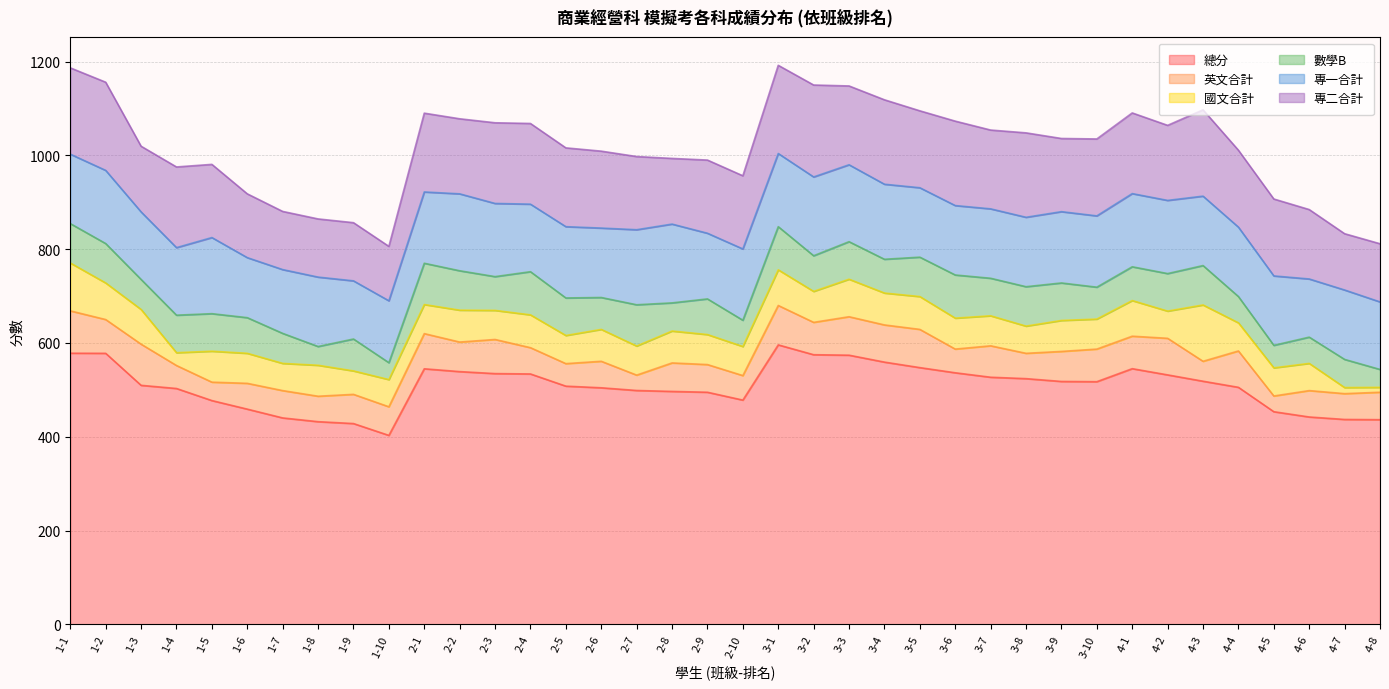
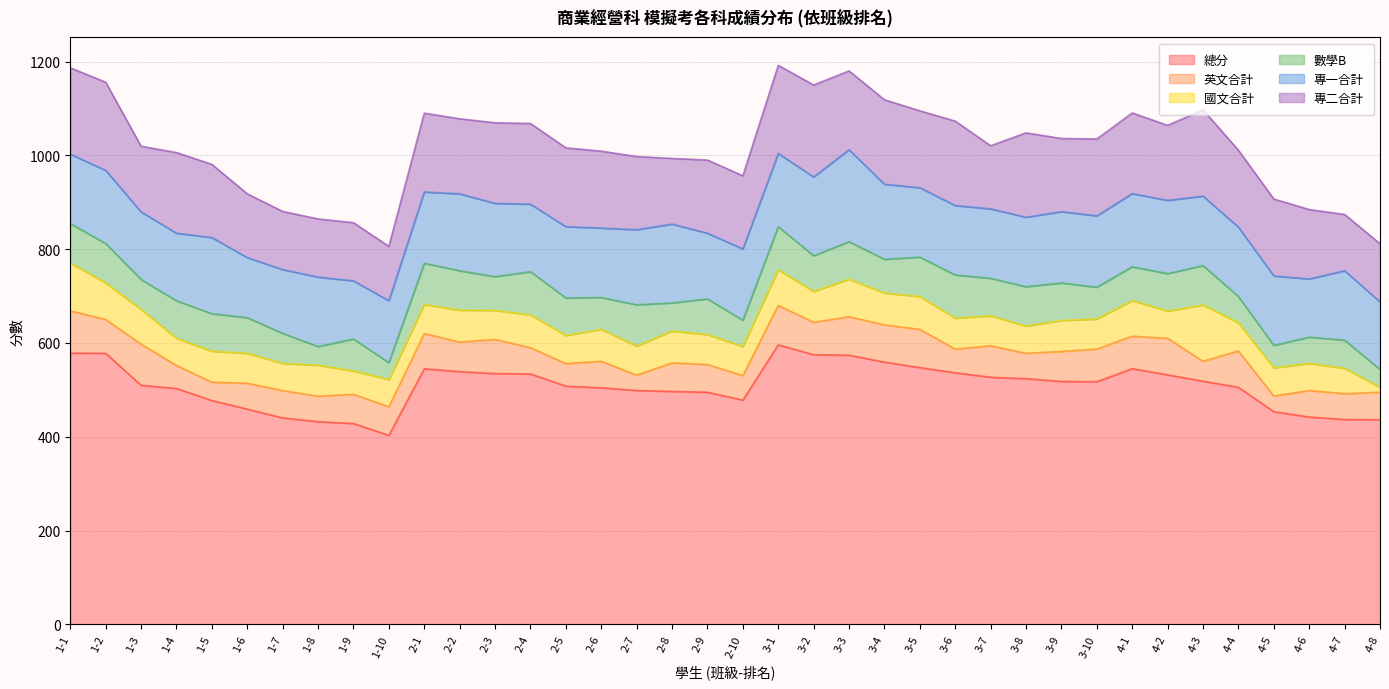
國文合計, 1-4: 30 -> 60
專一合計, 3-3: 160 -> 200
專二合計, 3-7: 170 -> 130
國文合計, 4-7: 10 -> 50
